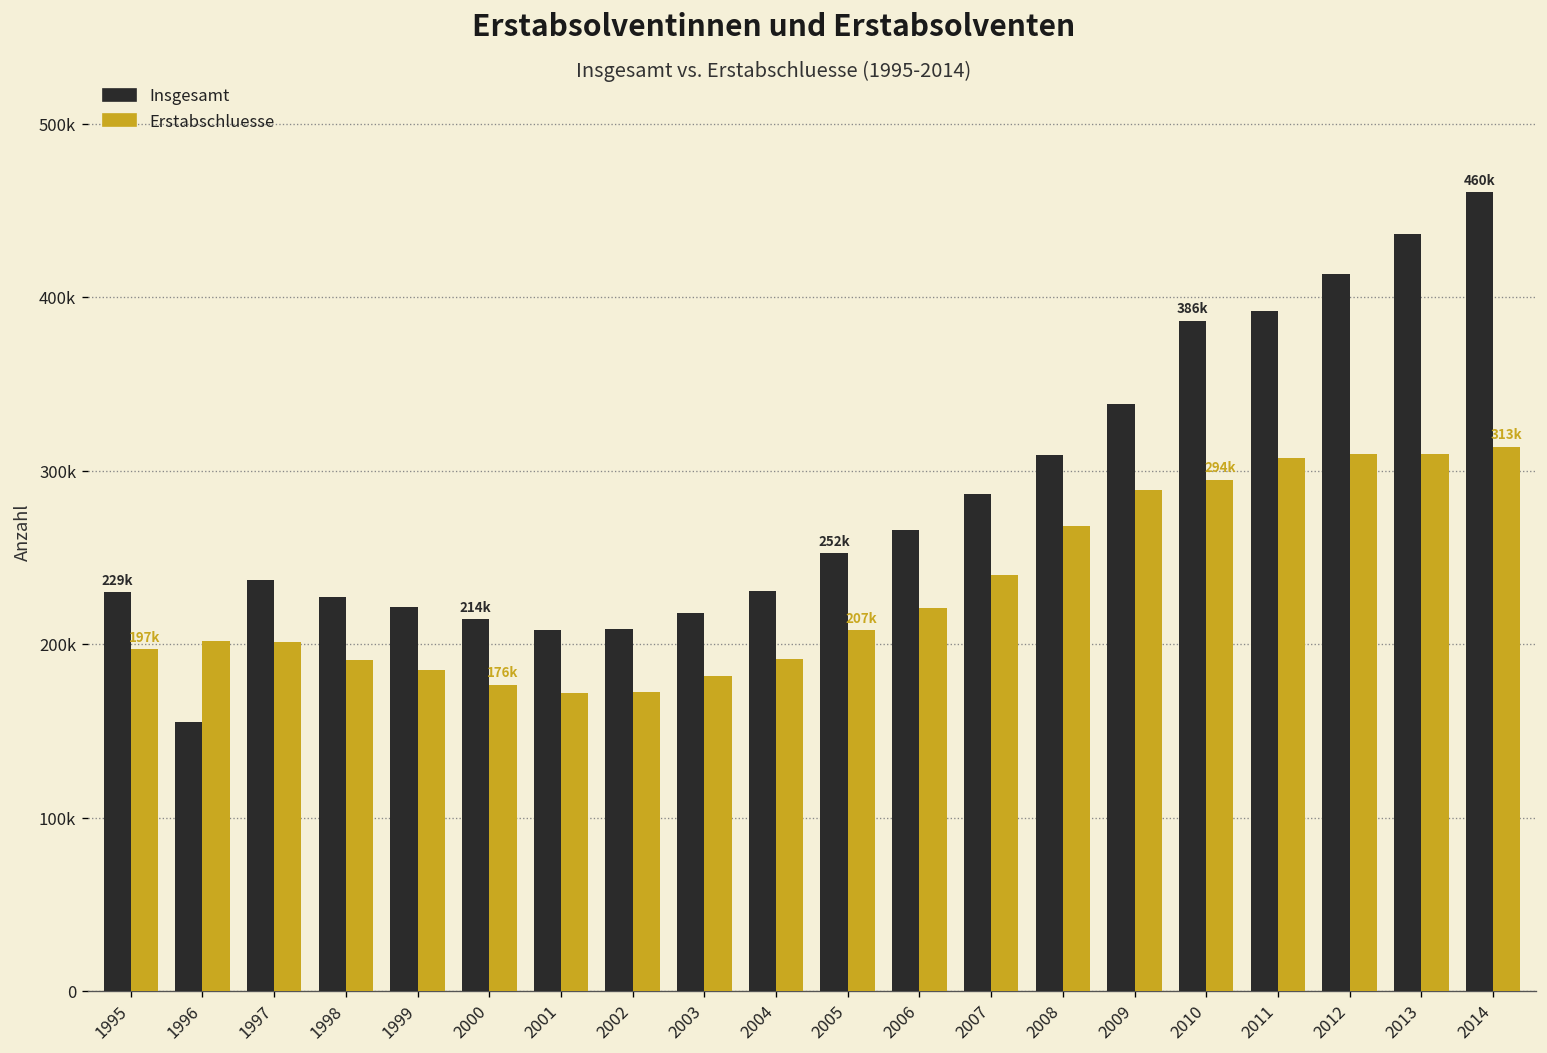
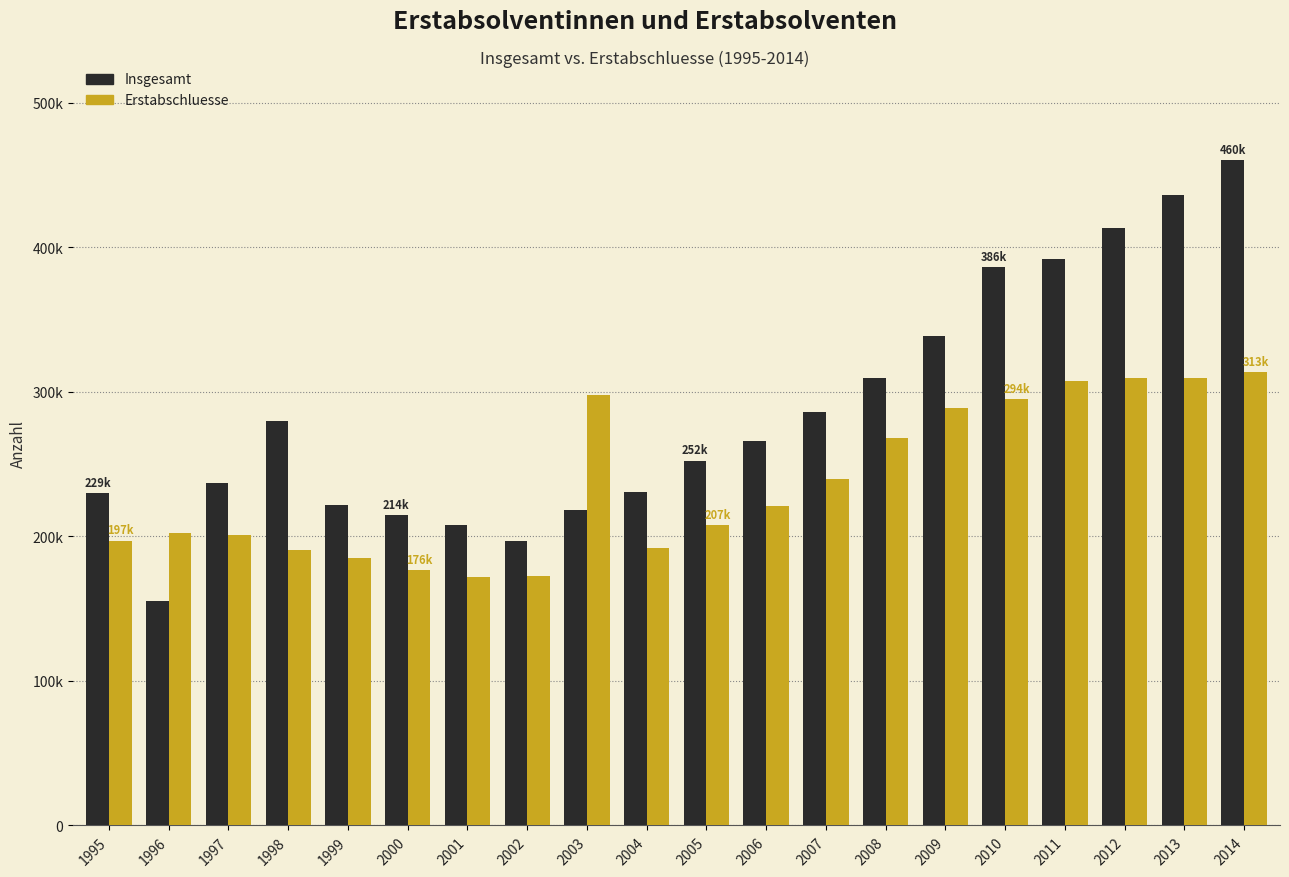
Insgesamt, 1998: 228000 -> 280000
Insgesamt, 2002: 209000 -> 197000
Erstabschluesse, 2003: 182000 -> 298000
